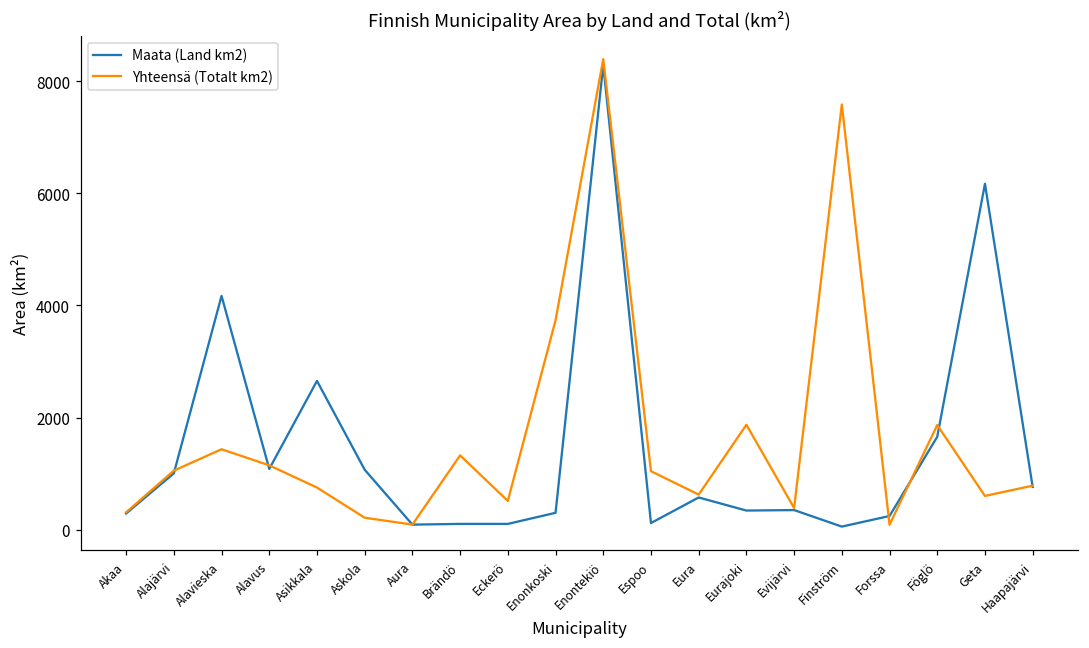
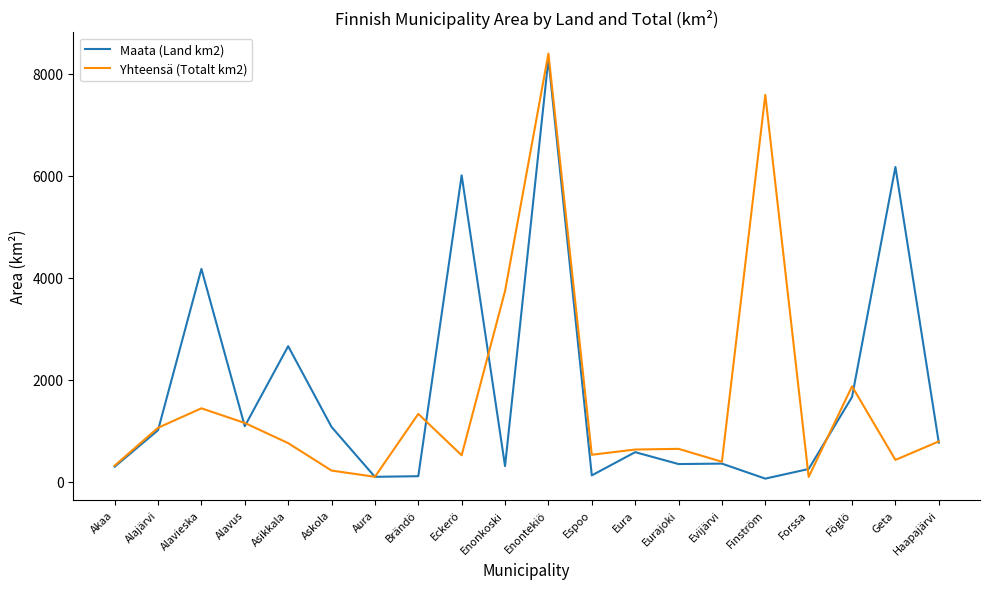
Maata (Land km2), Eckerö: 100 -> 6000
Yhteensä (Totalt km2), Espoo: 1000 -> 500
Yhteensä (Totalt km2), Eurajoki: 1900 -> 600
Yhteensä (Totalt km2), Geta: 600 -> 400
